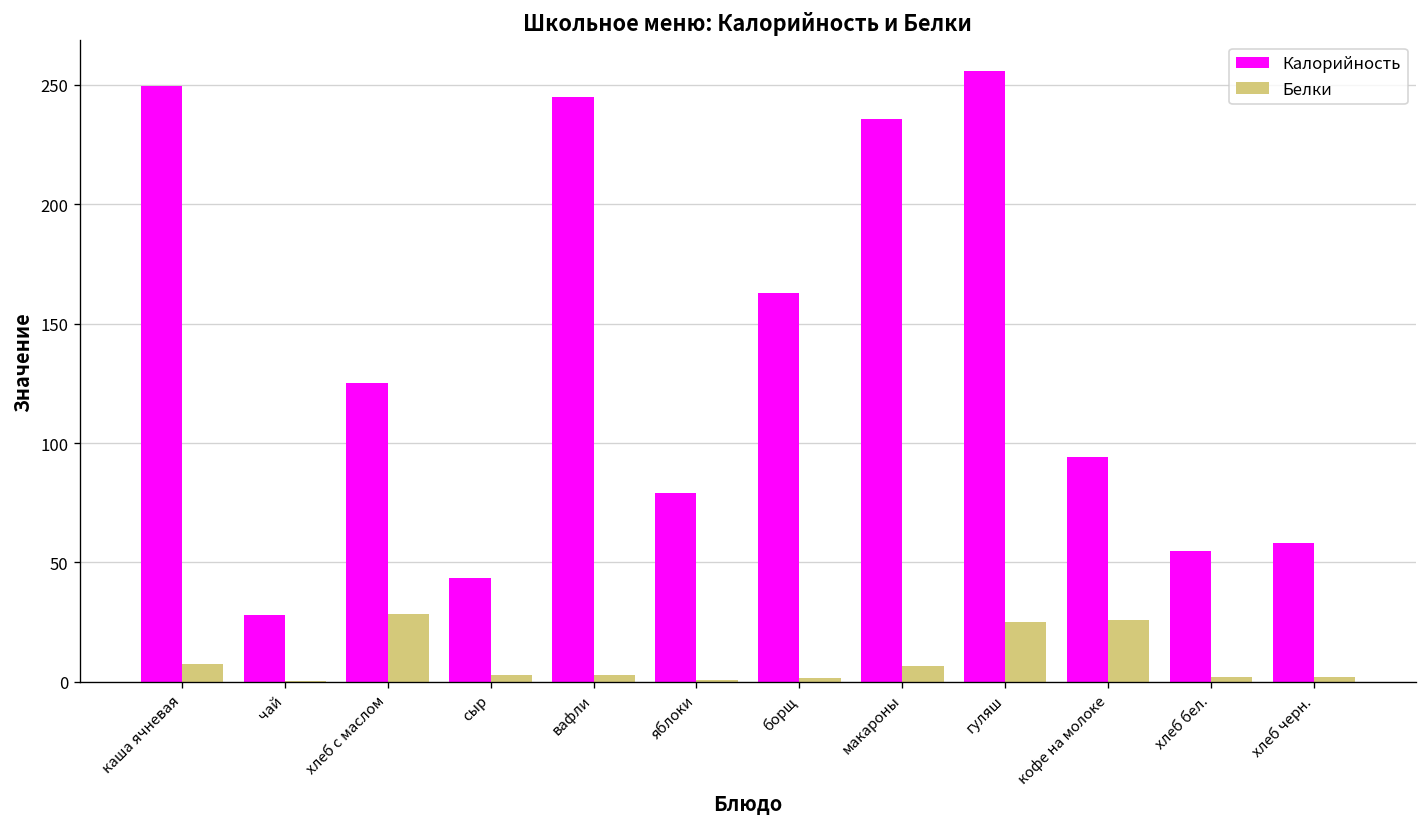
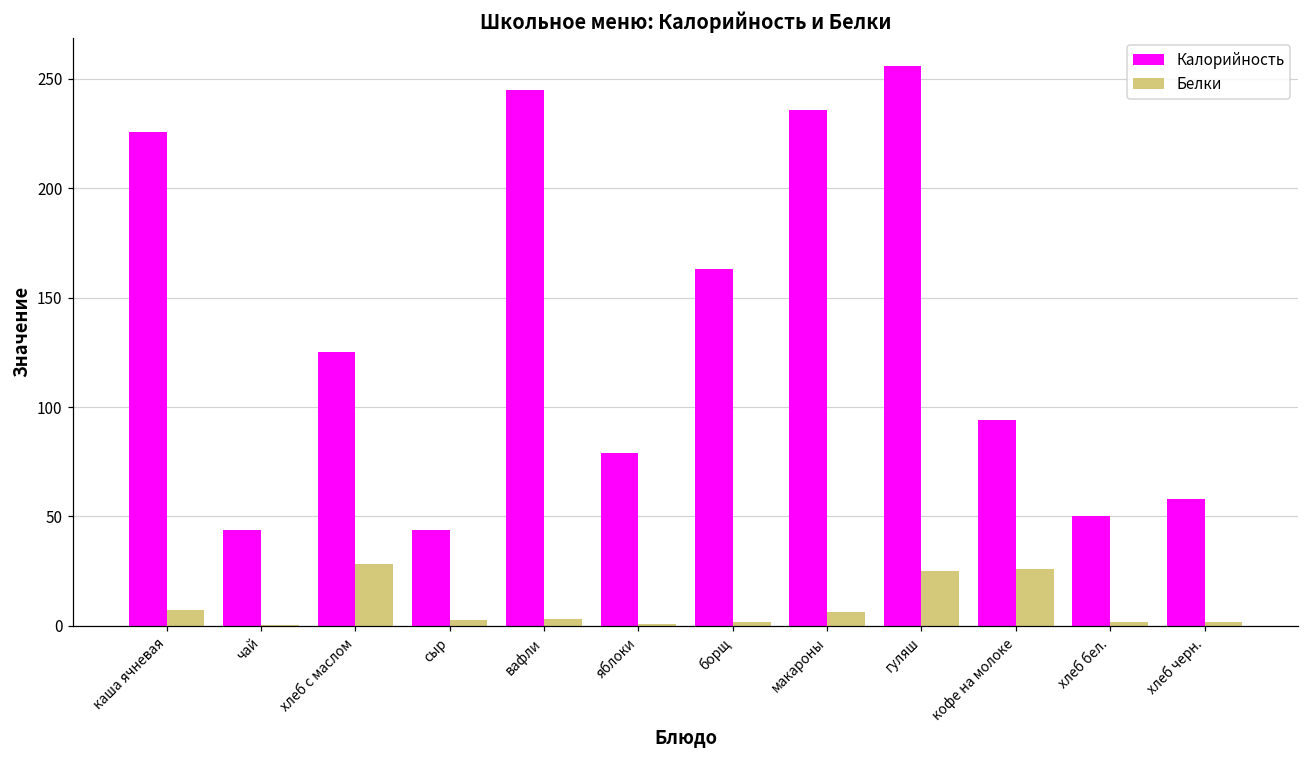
Калорийность, каша ячневая: 250 -> 226
Калорийность, чай: 28 -> 44
Калорийность, хлеб бел.: 55 -> 50
